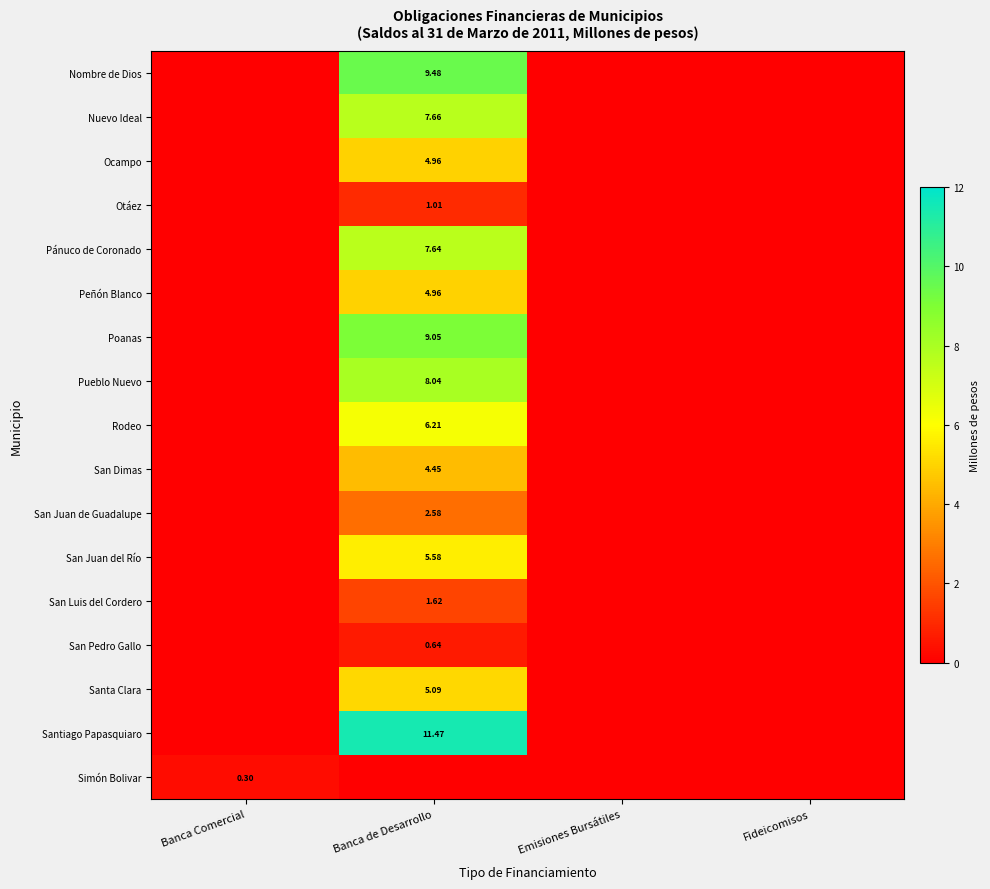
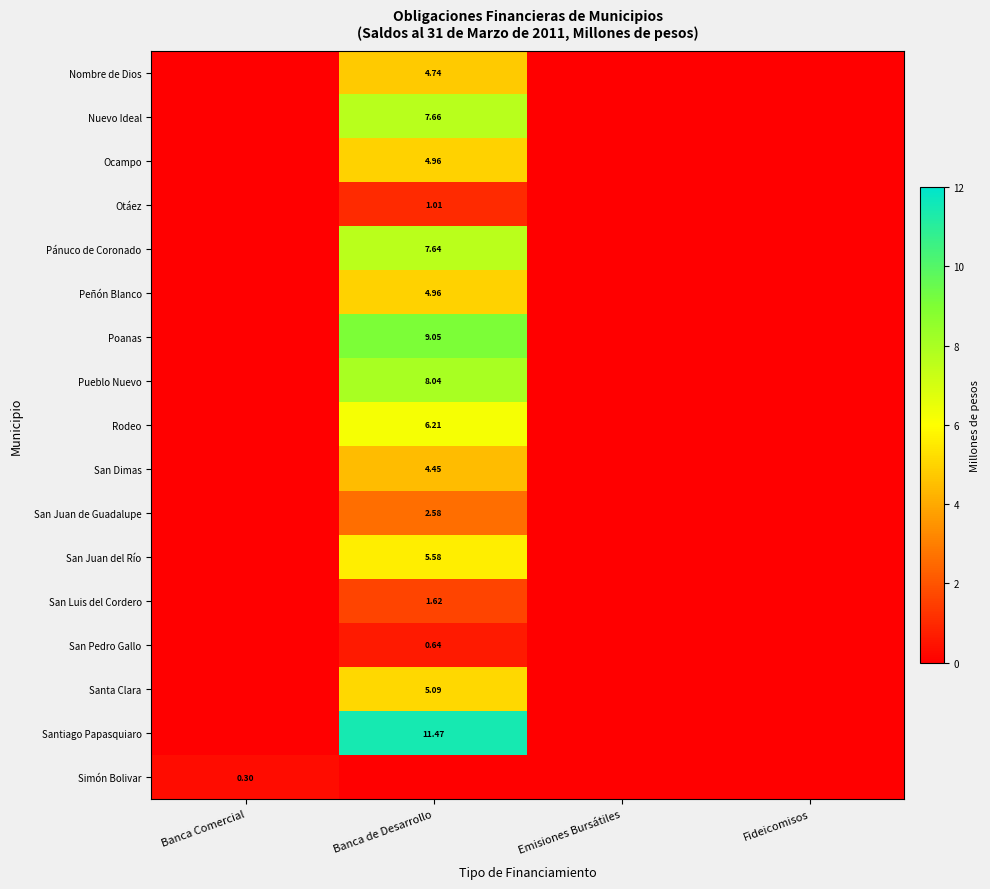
Nombre de Dios, Banca de Desarrollo: 9.48 -> 4.74
